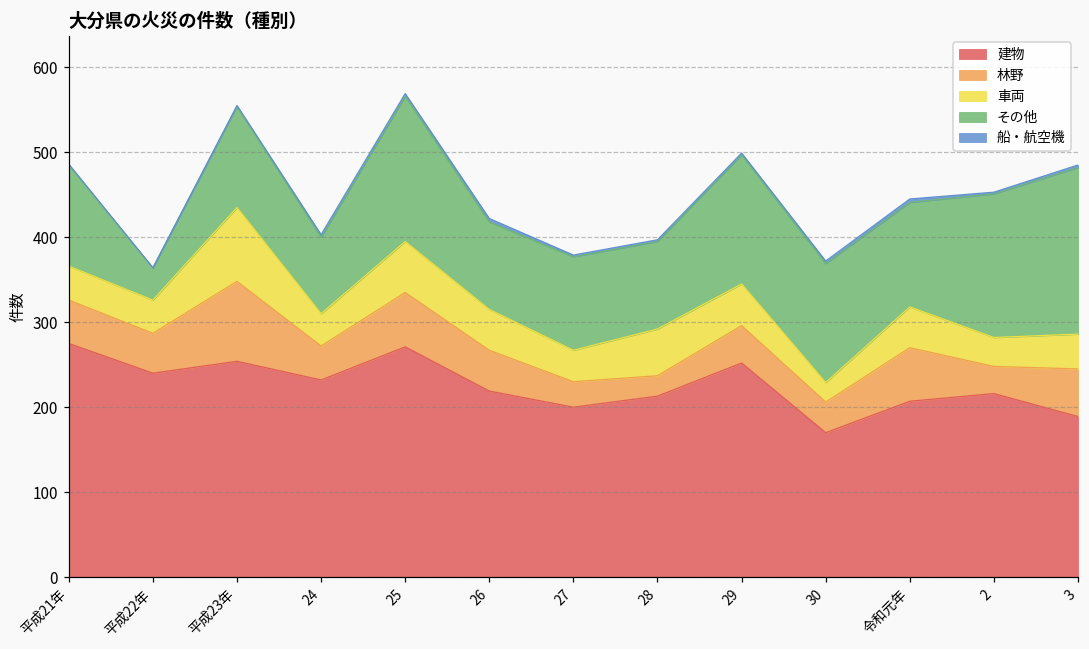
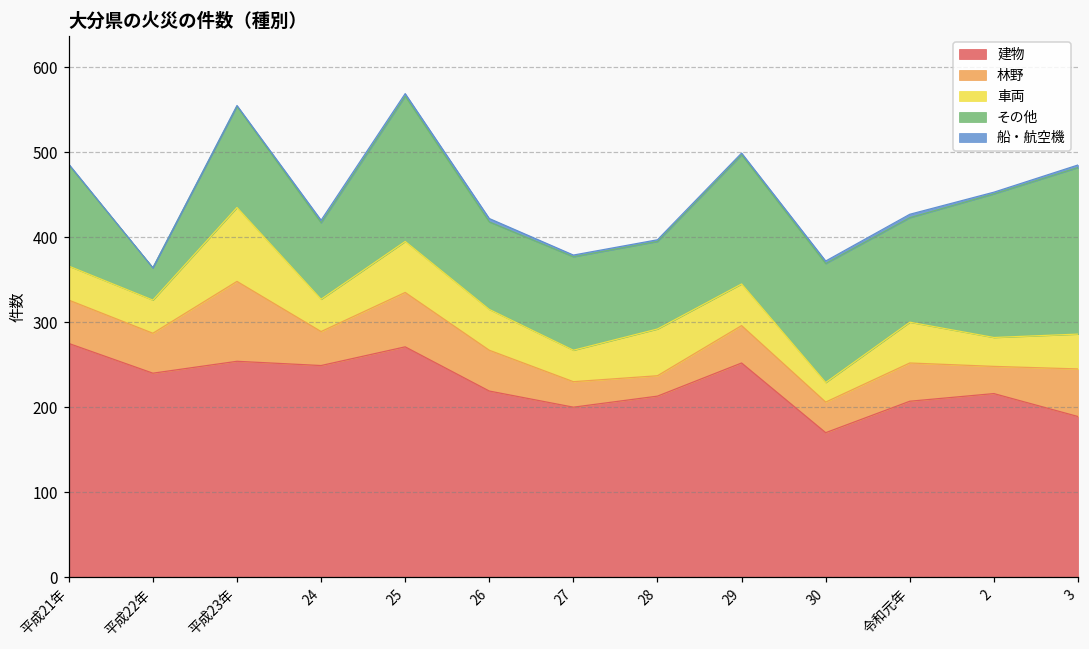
建物, 24: 230 -> 250
林野, 令和元年: 60 -> 50
